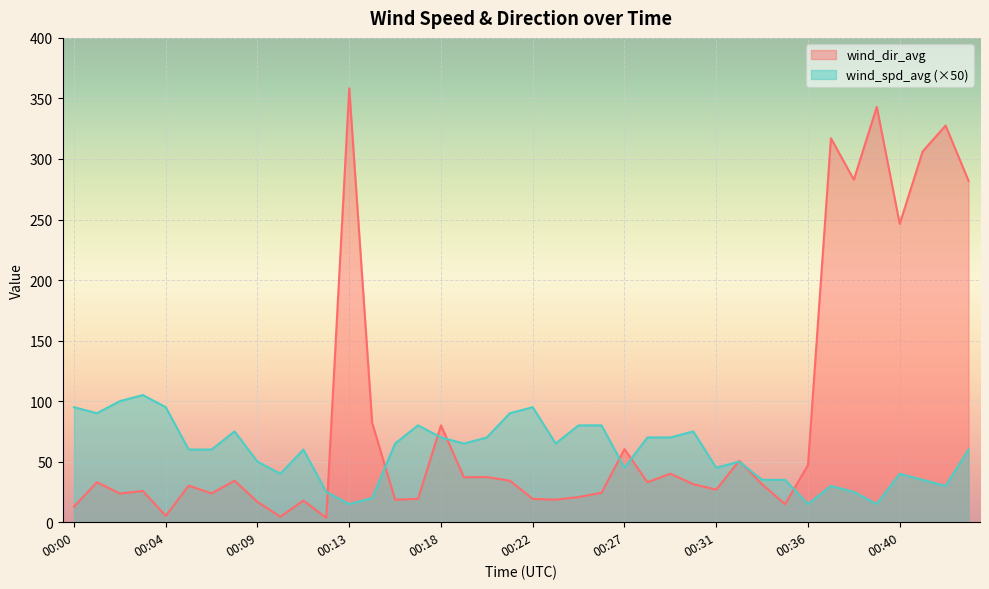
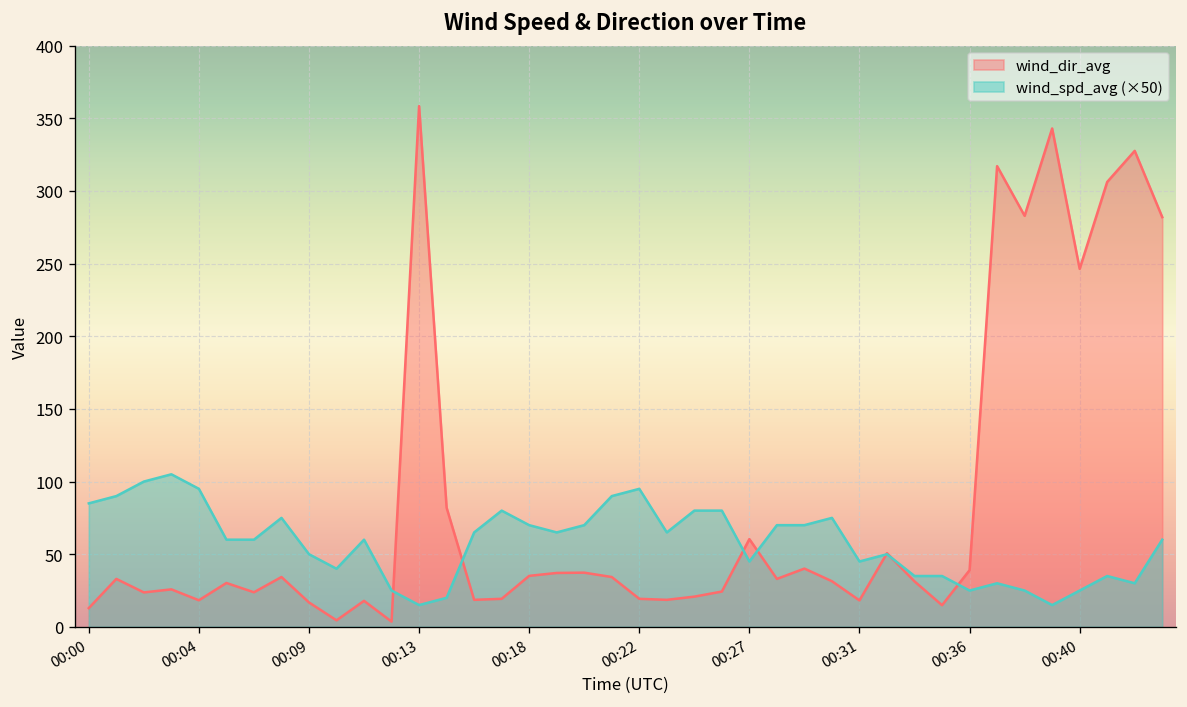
wind_spd_avg (×50), 00:00: 95 -> 85
wind_dir_avg, 00:04: 5 -> 18
wind_dir_avg, 00:18: 80 -> 35
wind_dir_avg, 00:31: 27 -> 18
wind_dir_avg, 00:36: 47 -> 39
wind_spd_avg (×50), 00:36: 15 -> 25
wind_spd_avg (×50), 00:40: 40 -> 25
